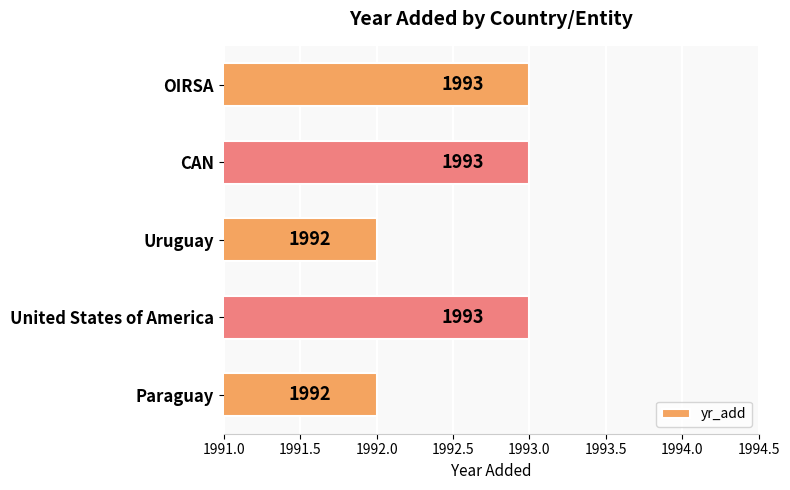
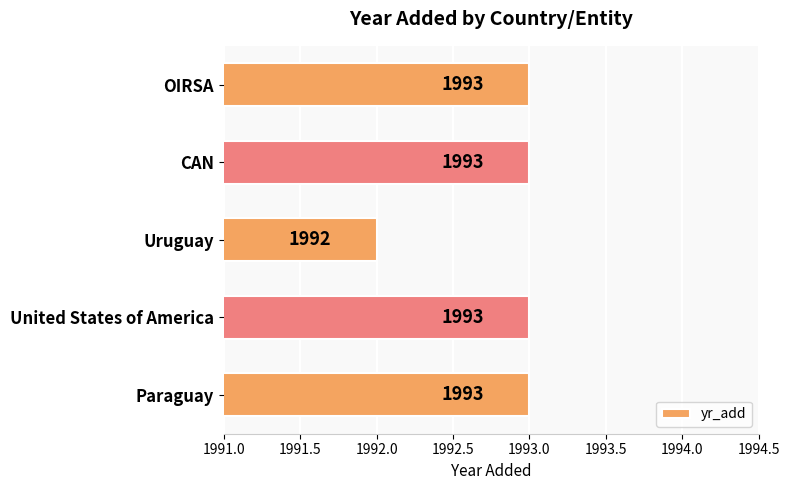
Paraguay: 1992 -> 1993
